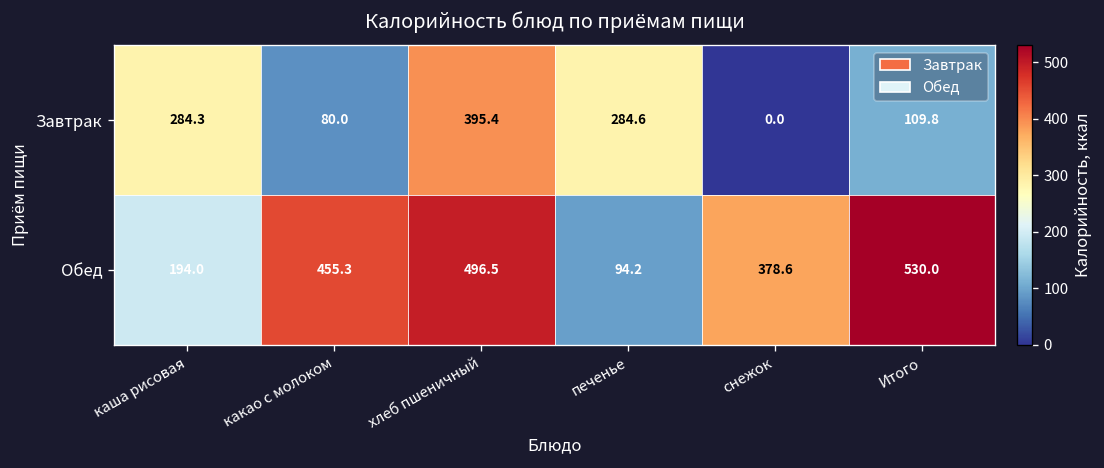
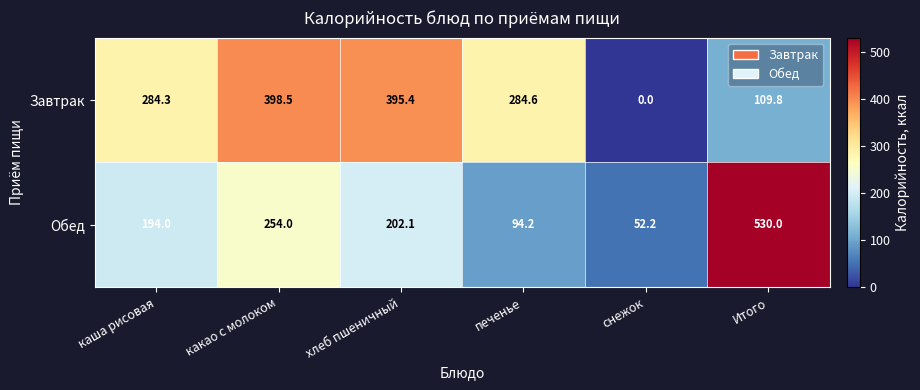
Завтрак, какао с молоком: 80.0 -> 398.5
Обед, какао с молоком: 455.3 -> 254.0
Обед, хлеб пшеничный: 496.5 -> 202.1
Обед, снежок: 378.6 -> 52.2
